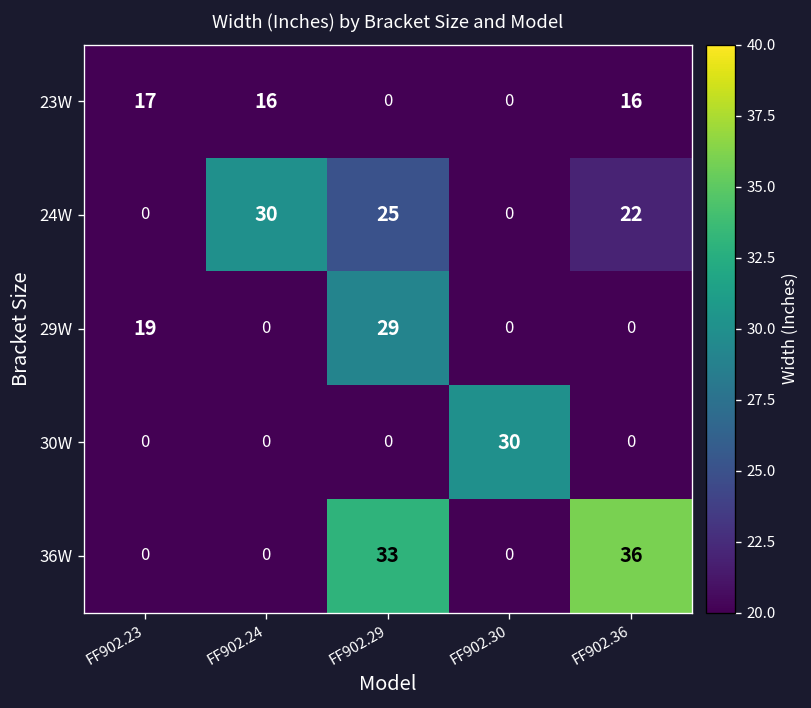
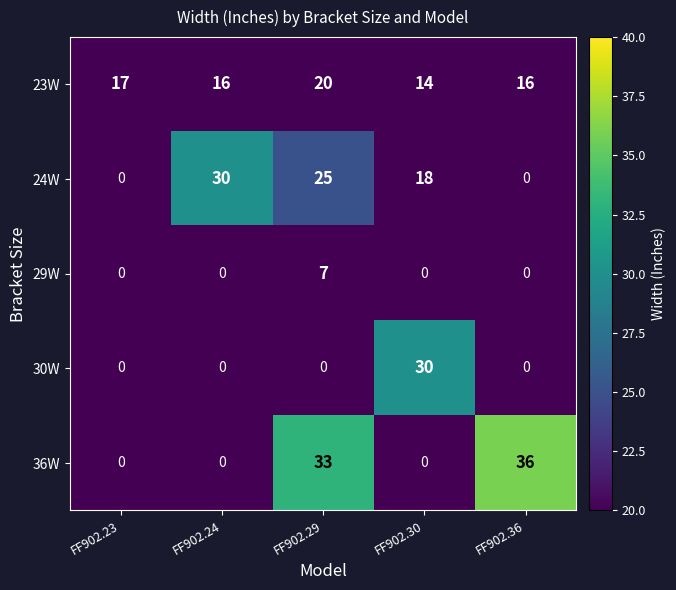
23W, FF902.29: 0 -> 20
23W, FF902.30: 0 -> 14
24W, FF902.30: 0 -> 18
24W, FF902.36: 22 -> 0
29W, FF902.23: 19 -> 0
29W, FF902.29: 29 -> 7
